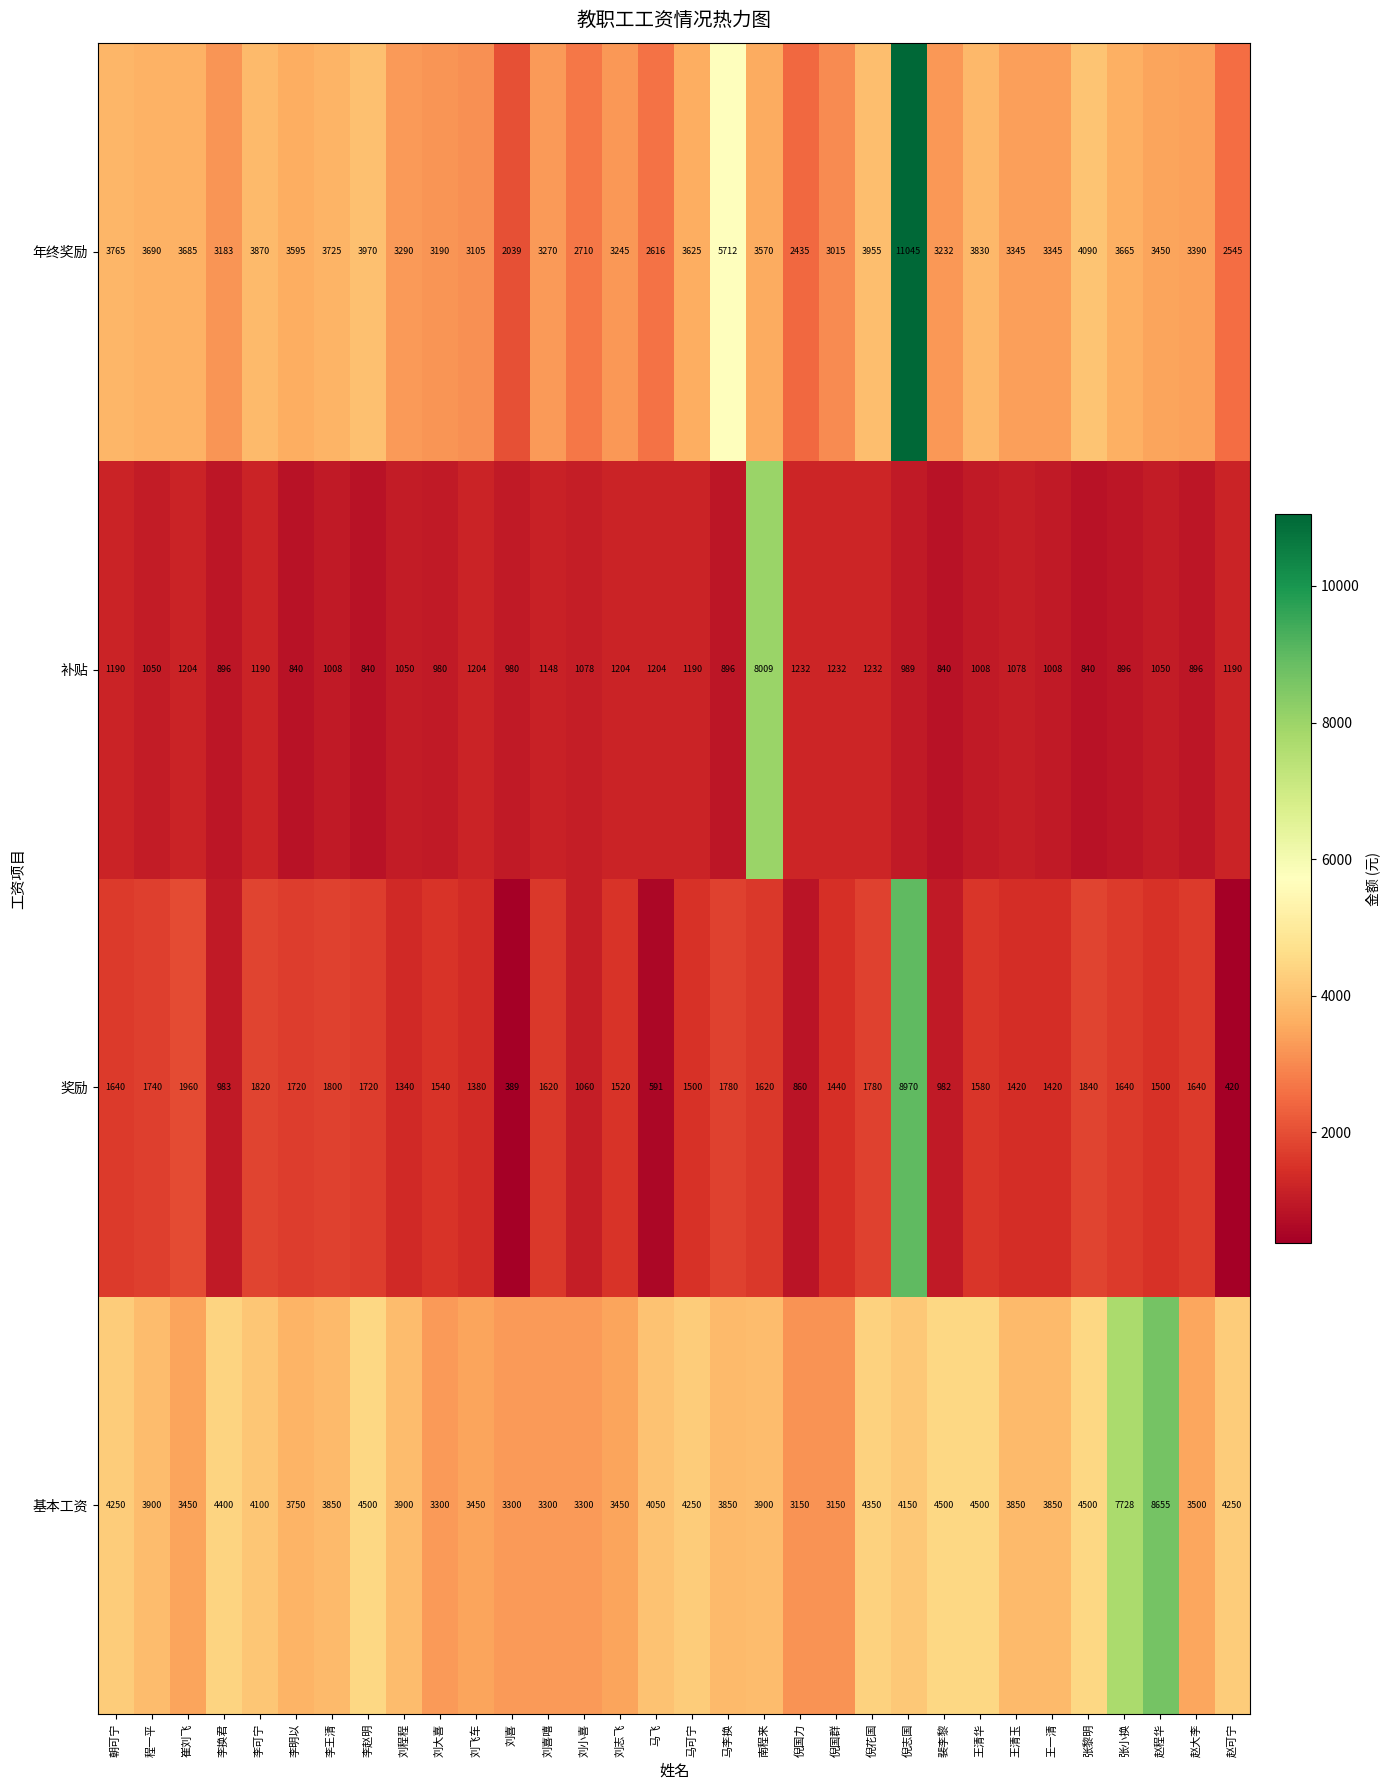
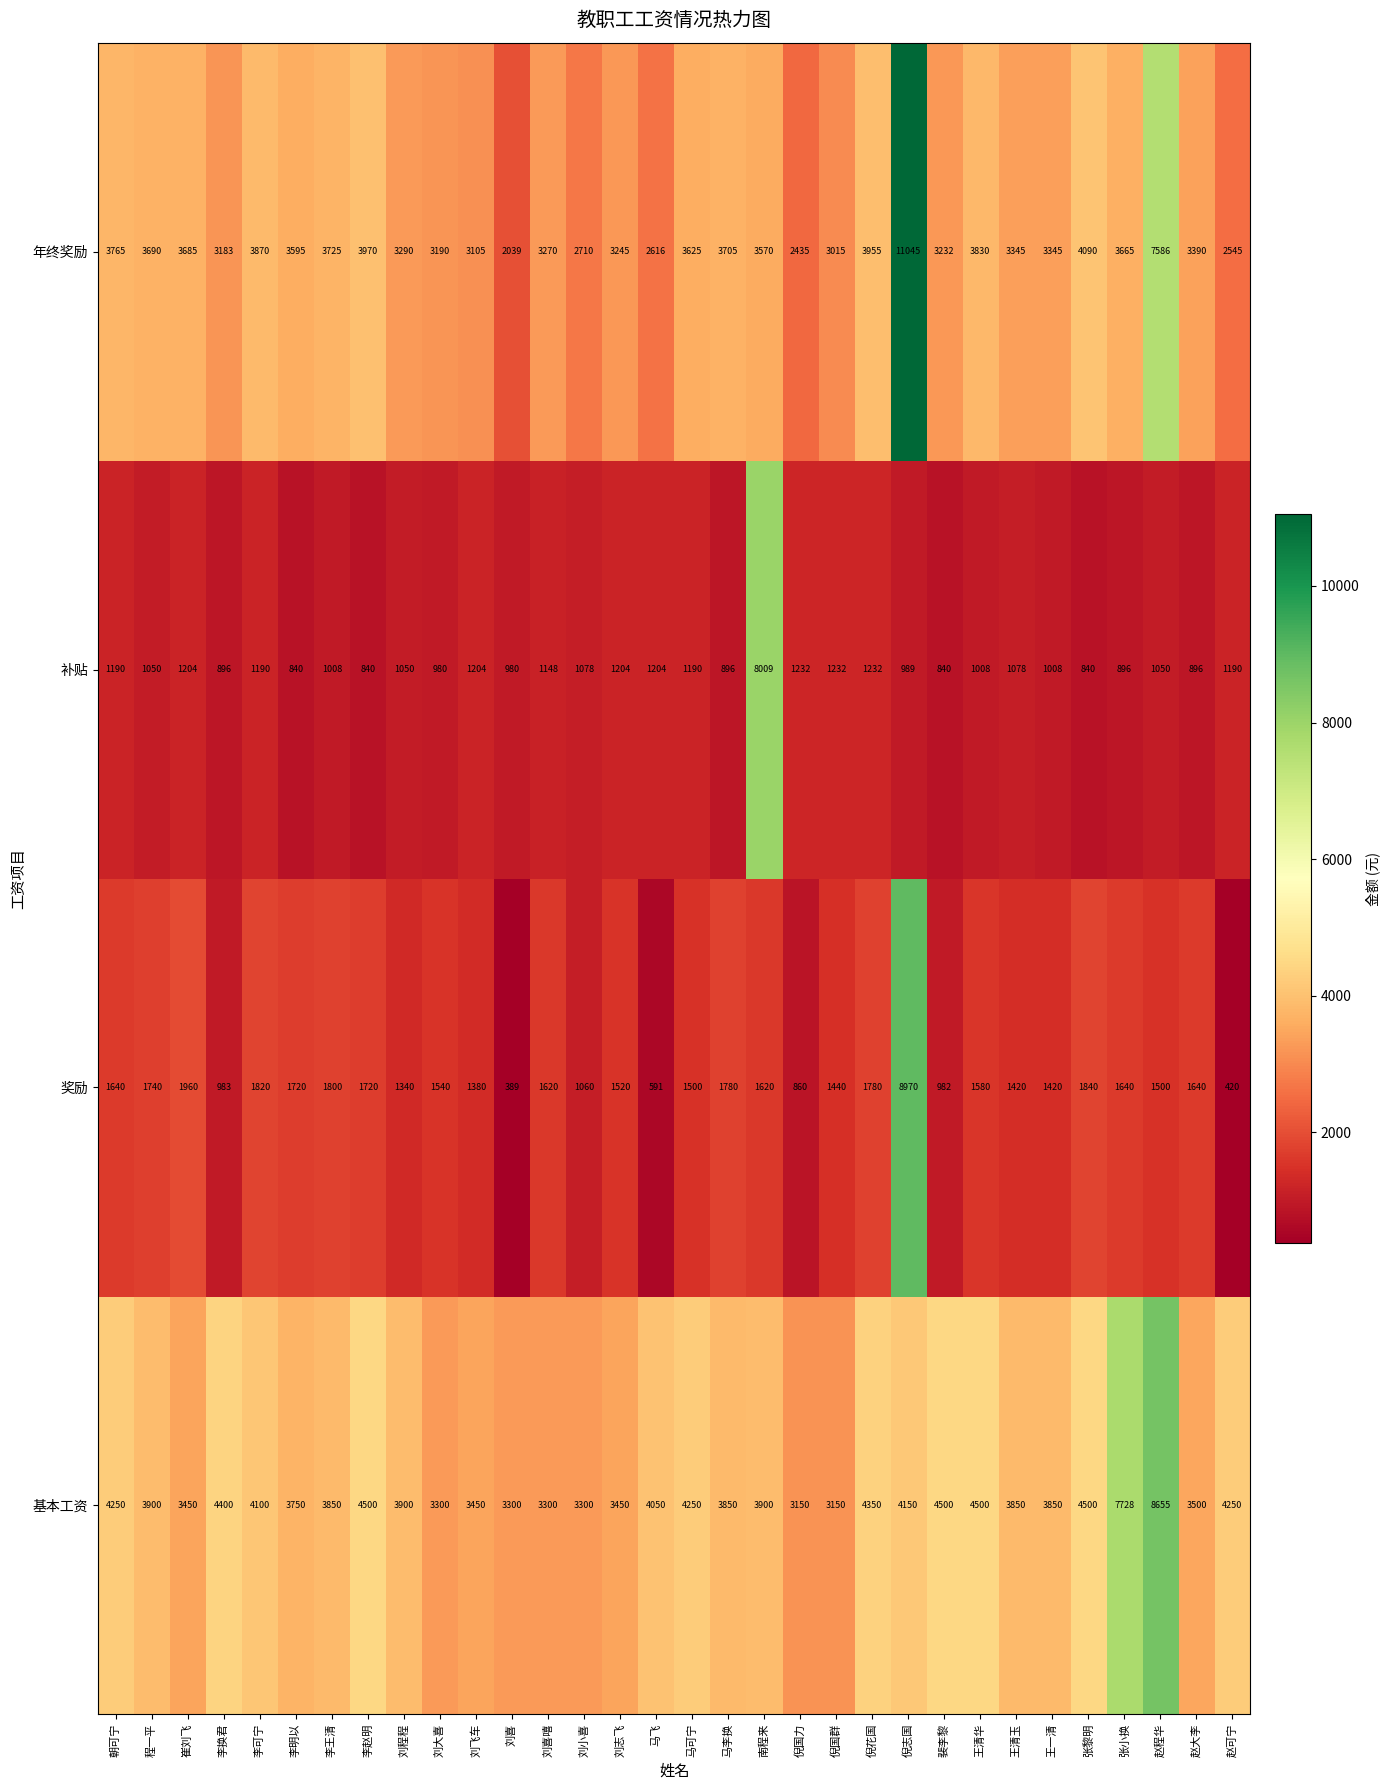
年终奖励, 马李换: 5712 -> 3705
年终奖励, 赵程华: 3450 -> 7586
